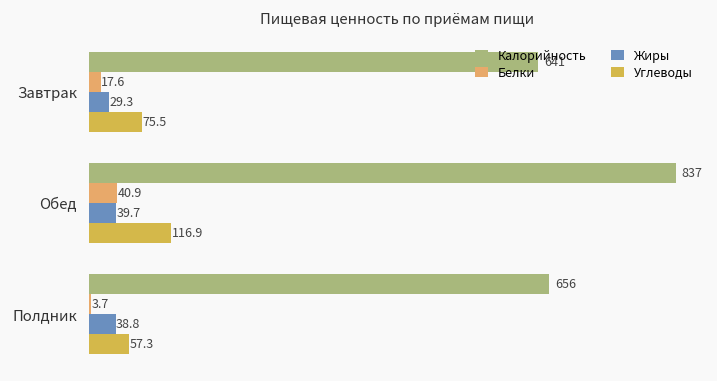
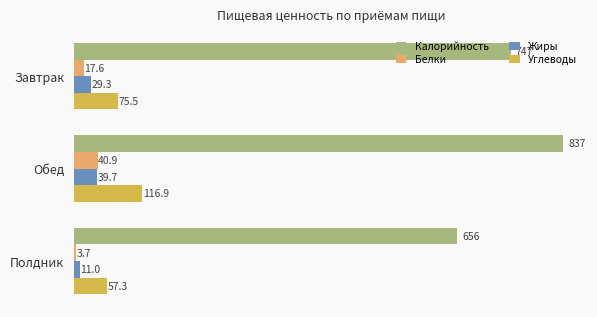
Калорийность, Завтрак: 641 -> 747
Жиры, Полдник: 38.8 -> 11.0
